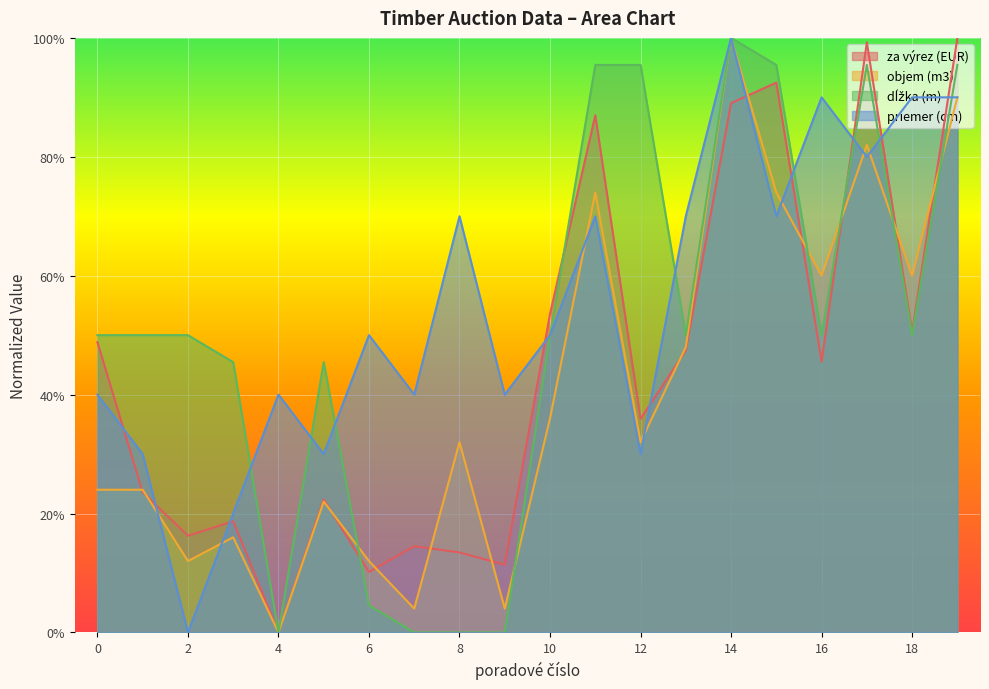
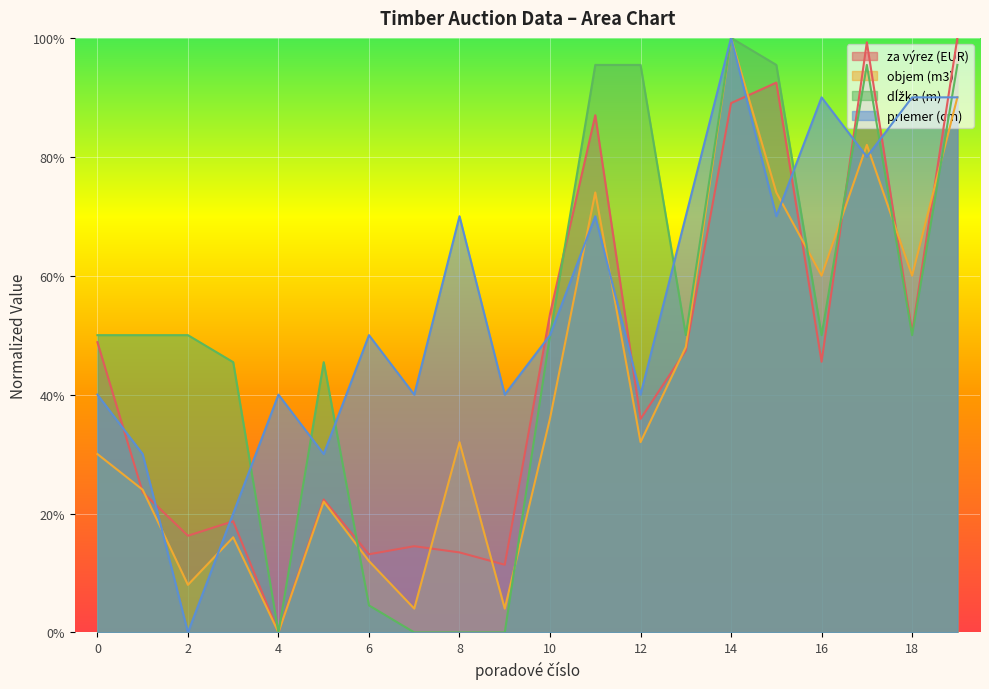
objem (m3), 0: 24% -> 30%
objem (m3), 2: 12% -> 8%
za výrez (EUR), 6: 10% -> 13%
priemer (cm), 12: 30% -> 40%
